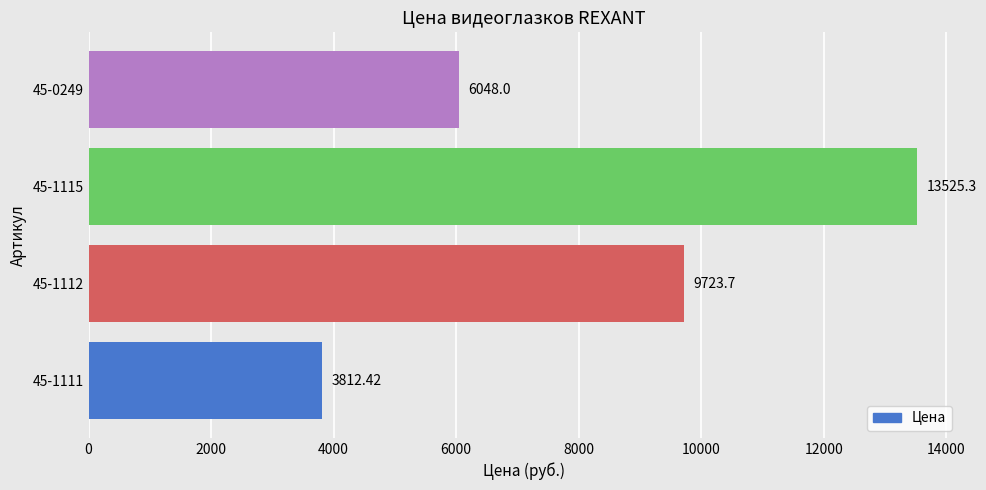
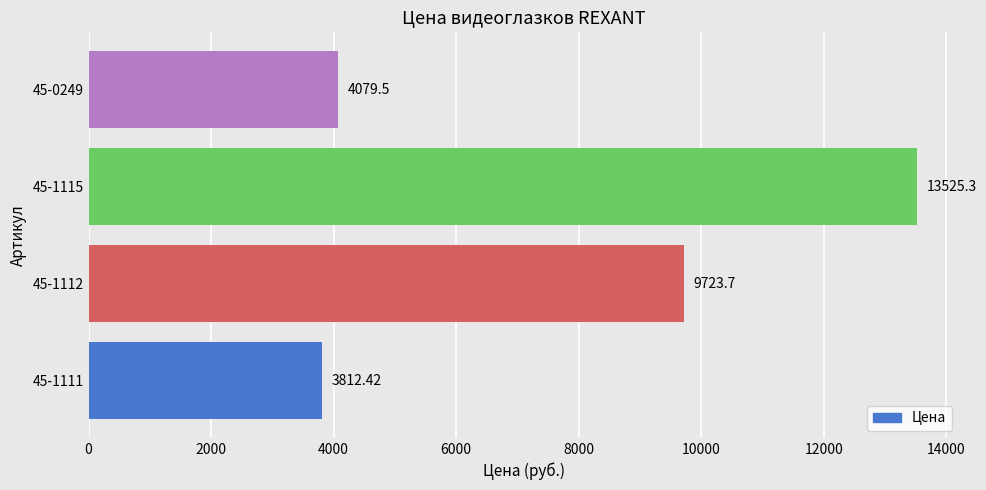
45-0249: 6048.0 -> 4079.5
